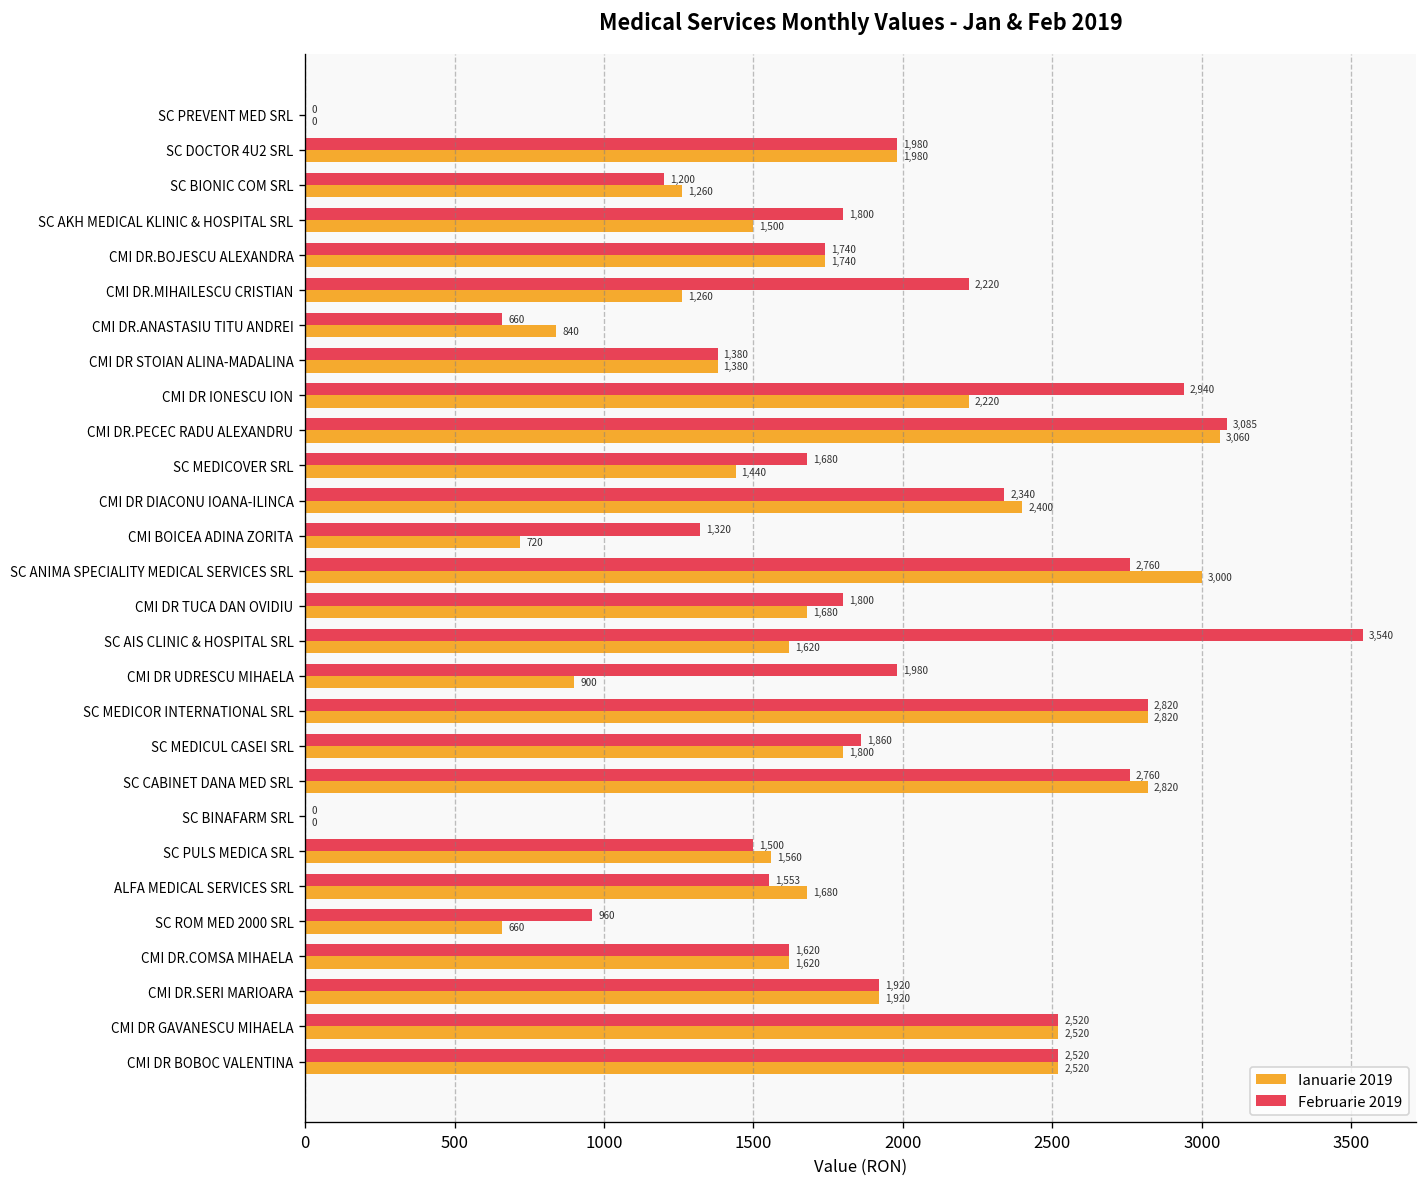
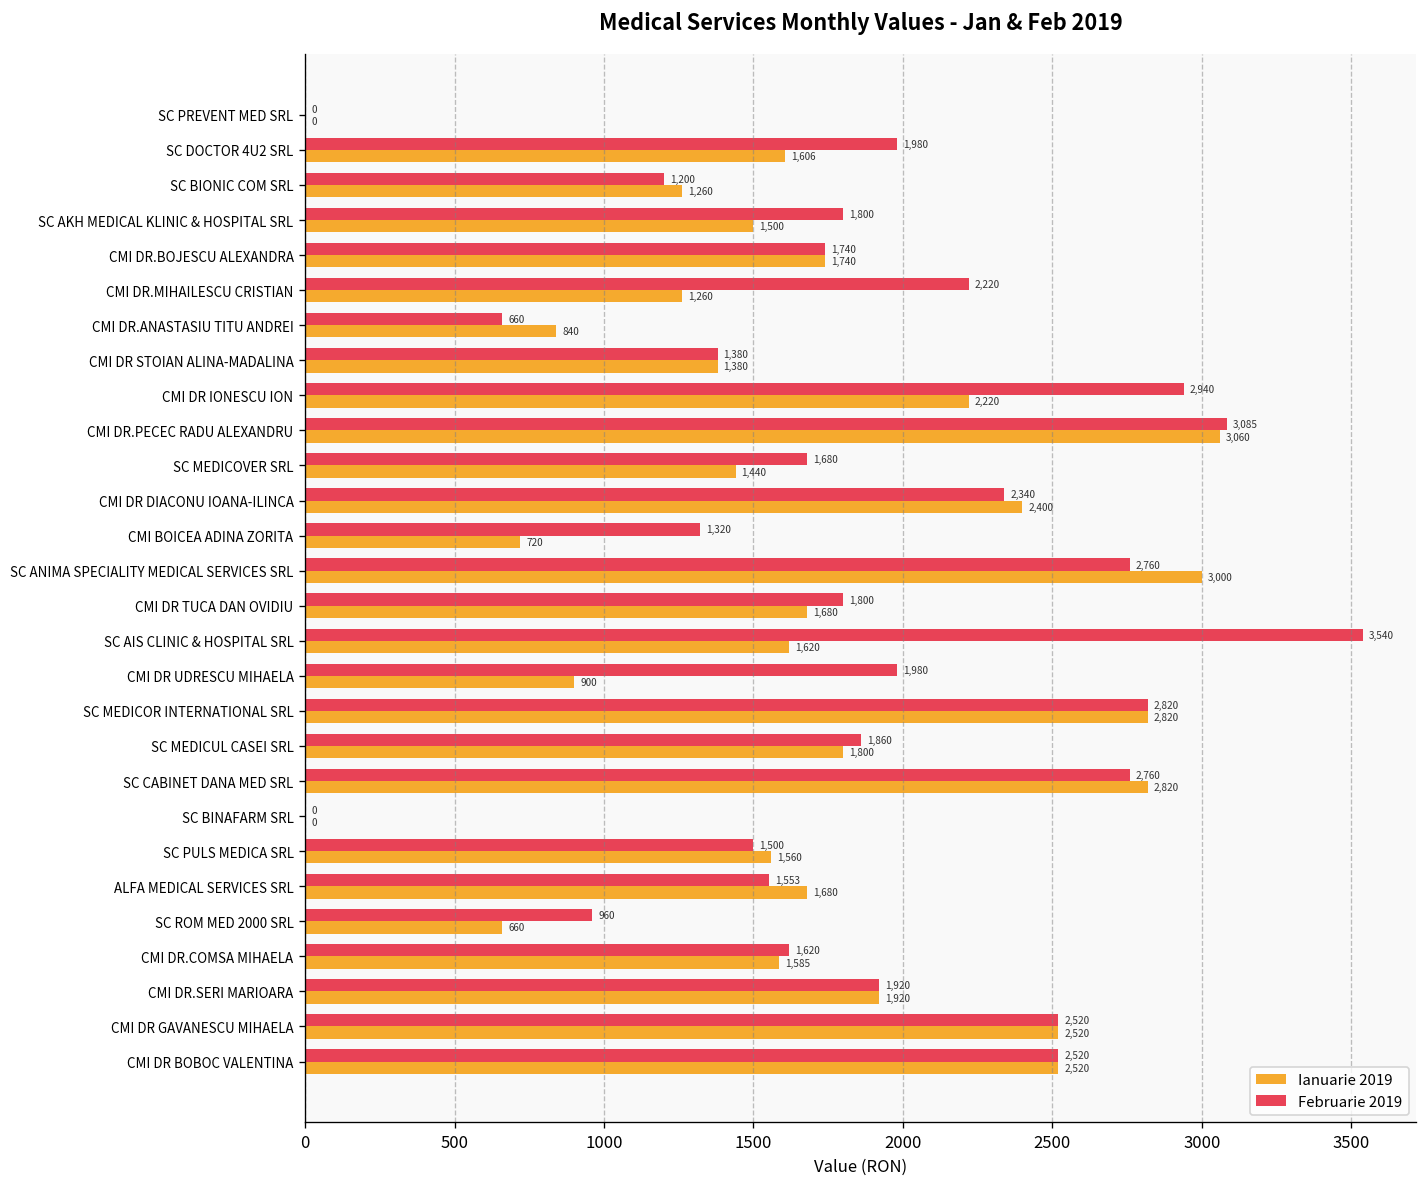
Ianuarie 2019, SC DOCTOR 4U2 SRL: 1,980 -> 1,606
Ianuarie 2019, CMI DR.COMSA MIHAELA: 1,620 -> 1,585
